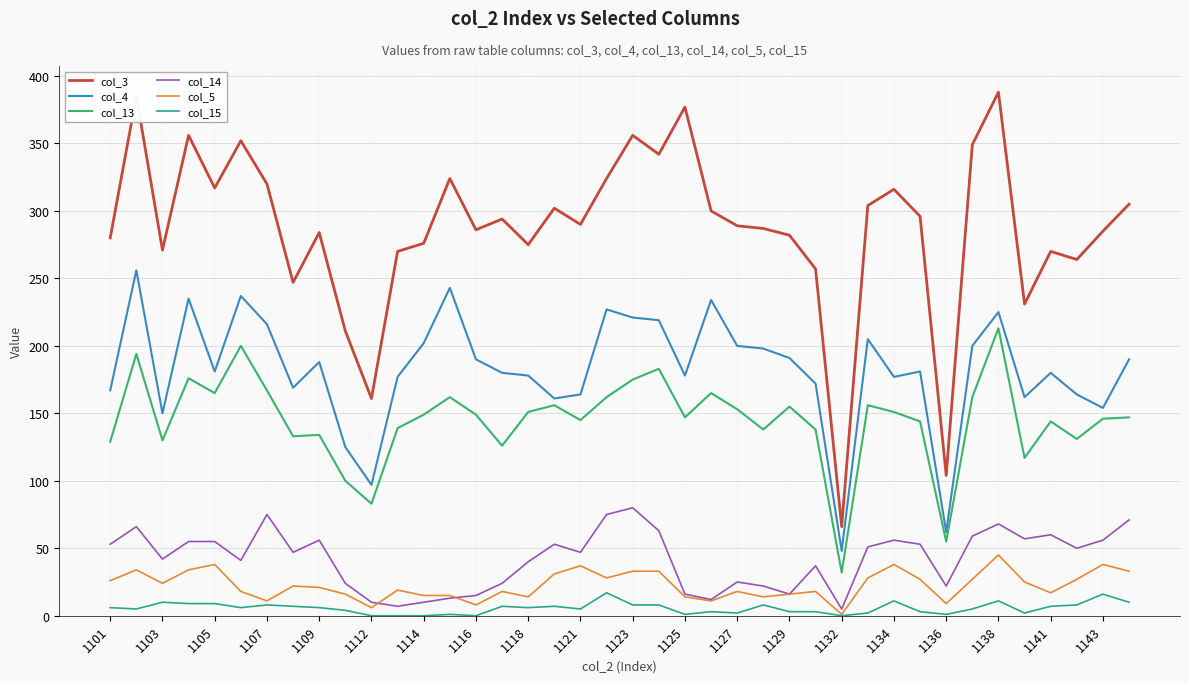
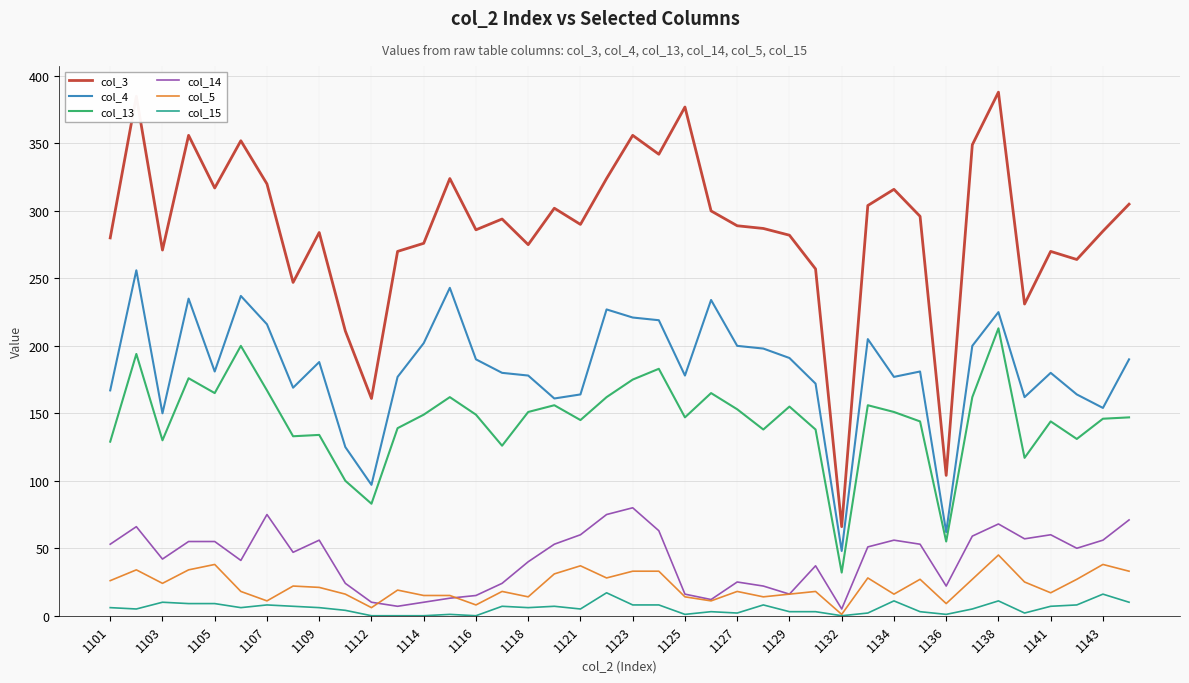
col_14, 1121: 47 -> 60
col_5, 1134: 38 -> 16
